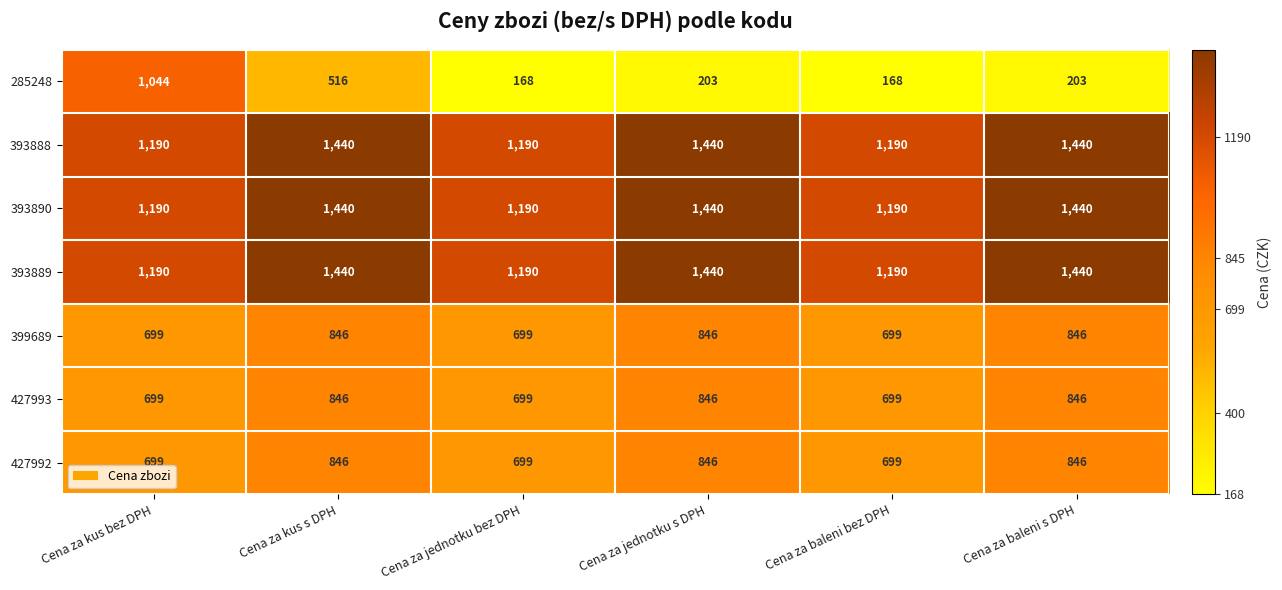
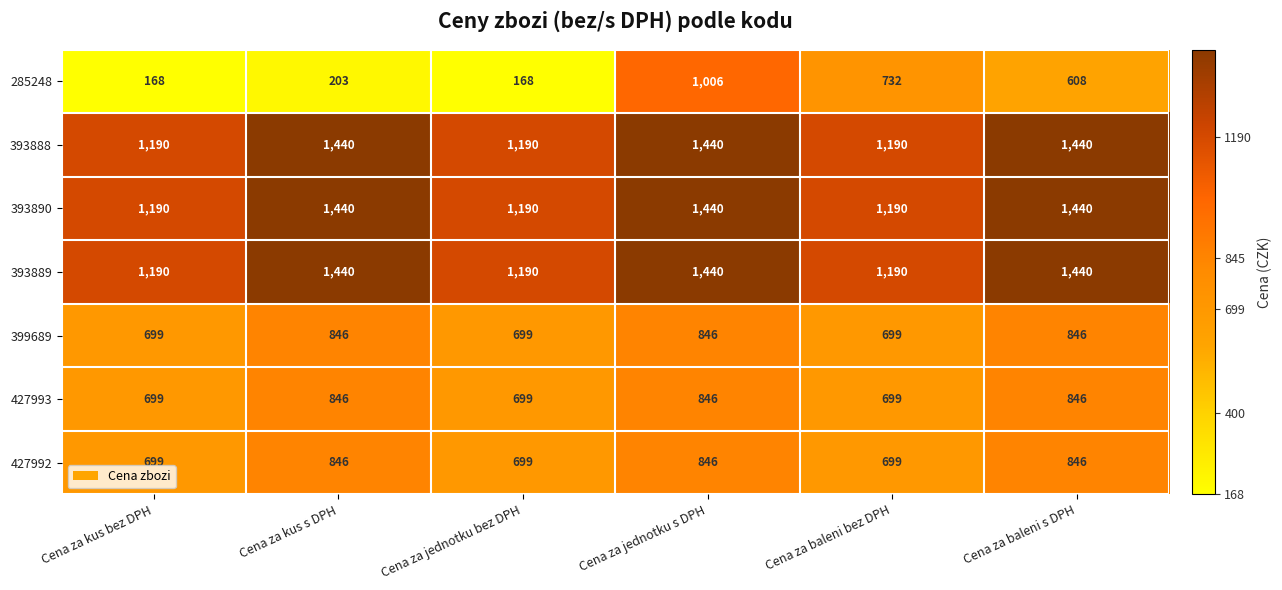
285248, Cena za kus bez DPH: 1,044 -> 168
285248, Cena za kus s DPH: 516 -> 203
285248, Cena za jednotku s DPH: 203 -> 1,006
285248, Cena za baleni bez DPH: 168 -> 732
285248, Cena za baleni s DPH: 203 -> 608
